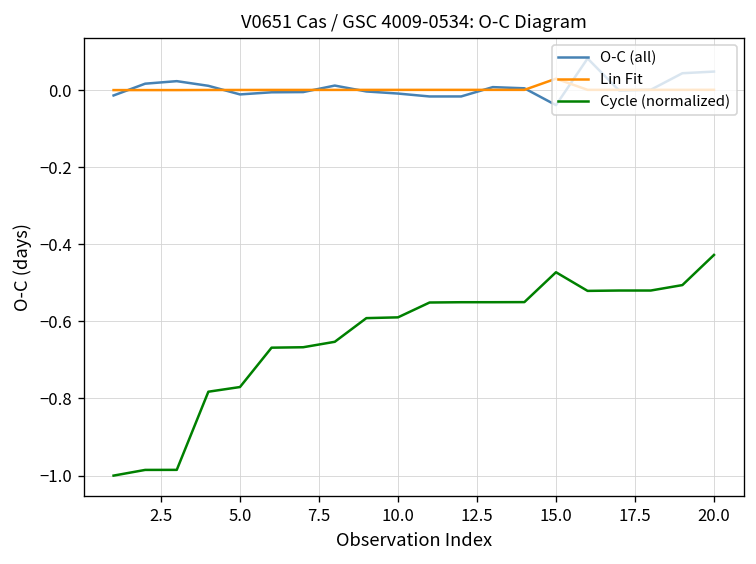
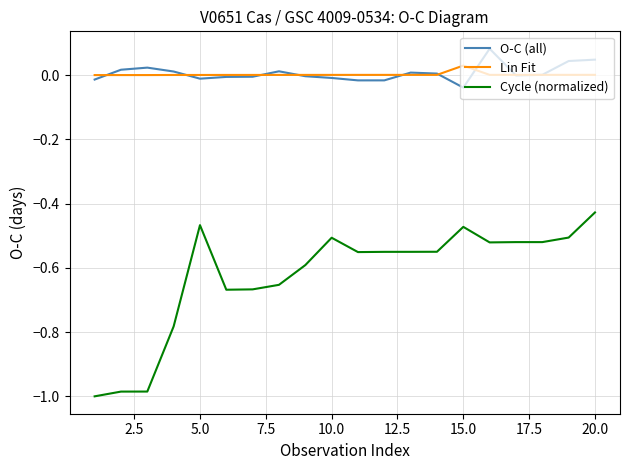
Cycle (normalized), 5.0: -0.77 -> -0.47
Cycle (normalized), 10.0: -0.59 -> -0.51
